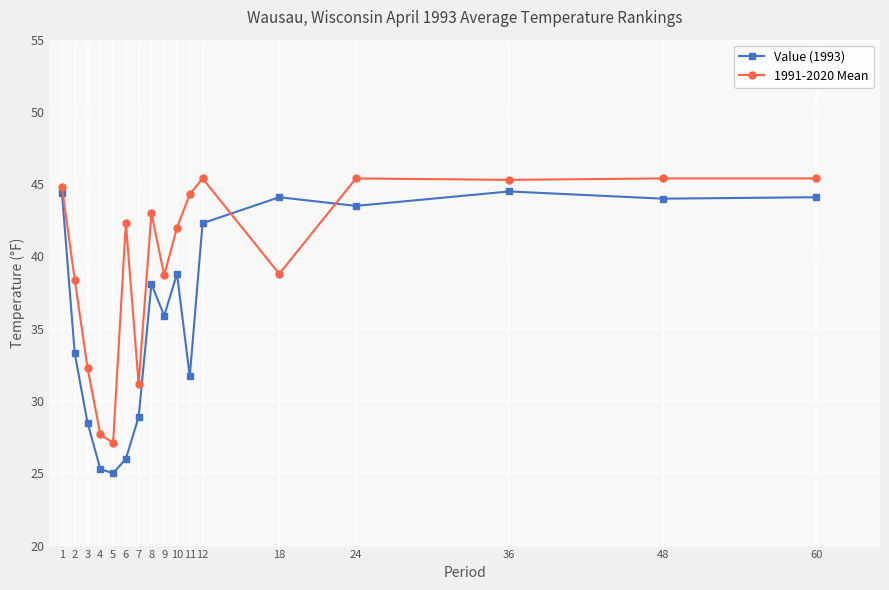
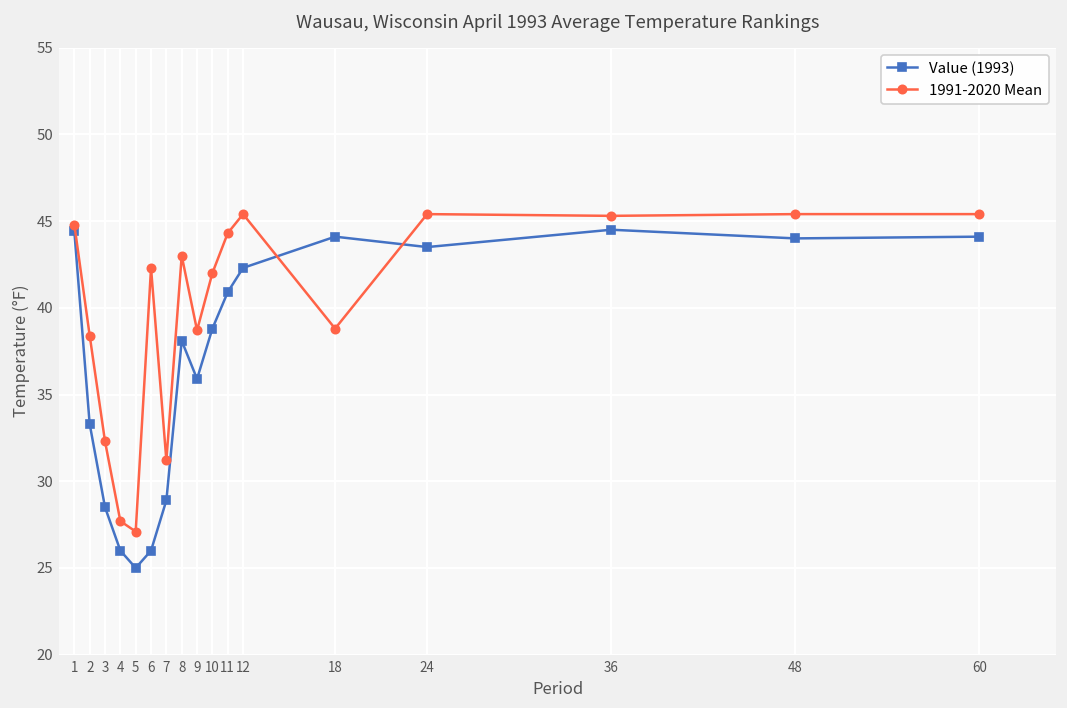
Value (1993), 4: 25.3 -> 26.0
Value (1993), 11: 31.7 -> 40.9
